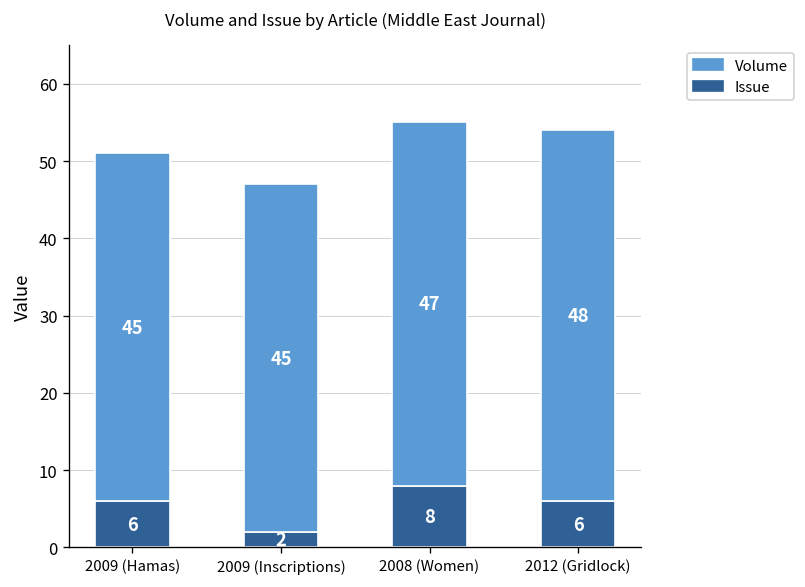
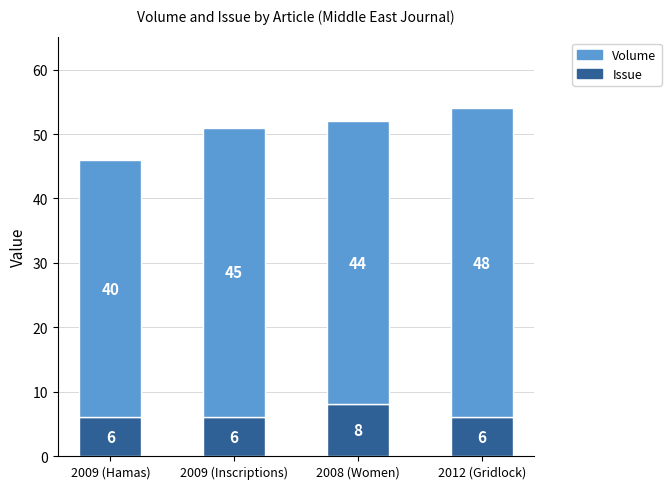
Volume, 2009 (Hamas): 45 -> 40
Issue, 2009 (Inscriptions): 2 -> 6
Volume, 2008 (Women): 47 -> 44
